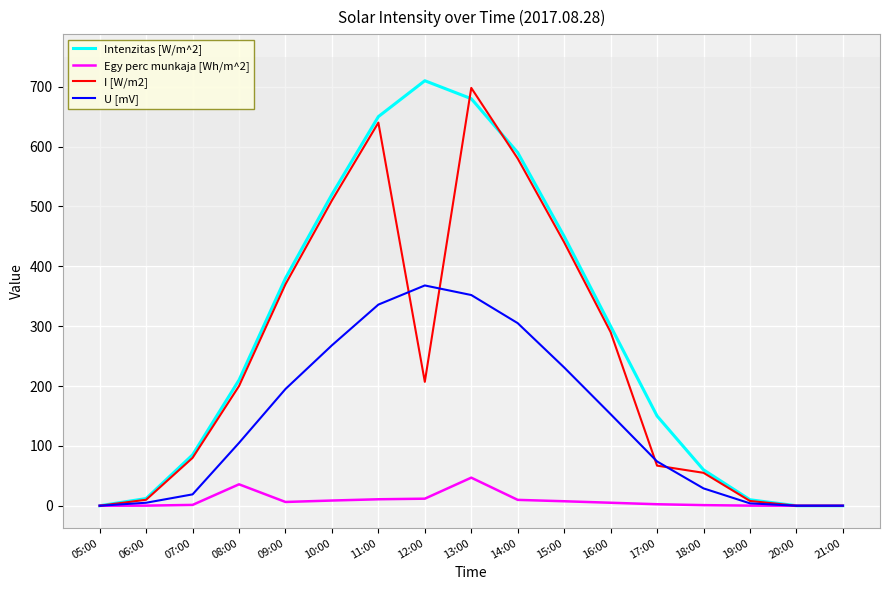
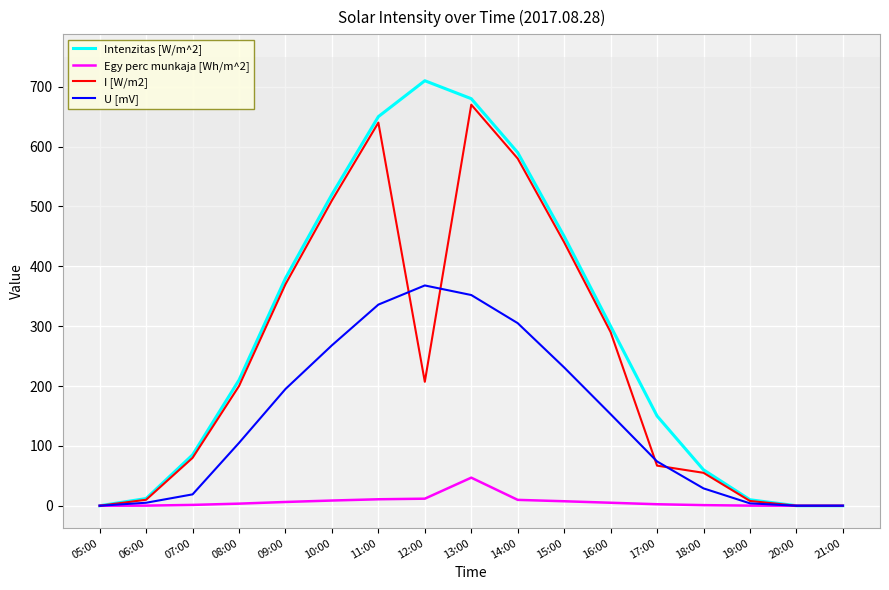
Egy perc munkaja [Wh/m^2], 08:00: 40 -> 0
I [W/m2], 13:00: 700 -> 670
